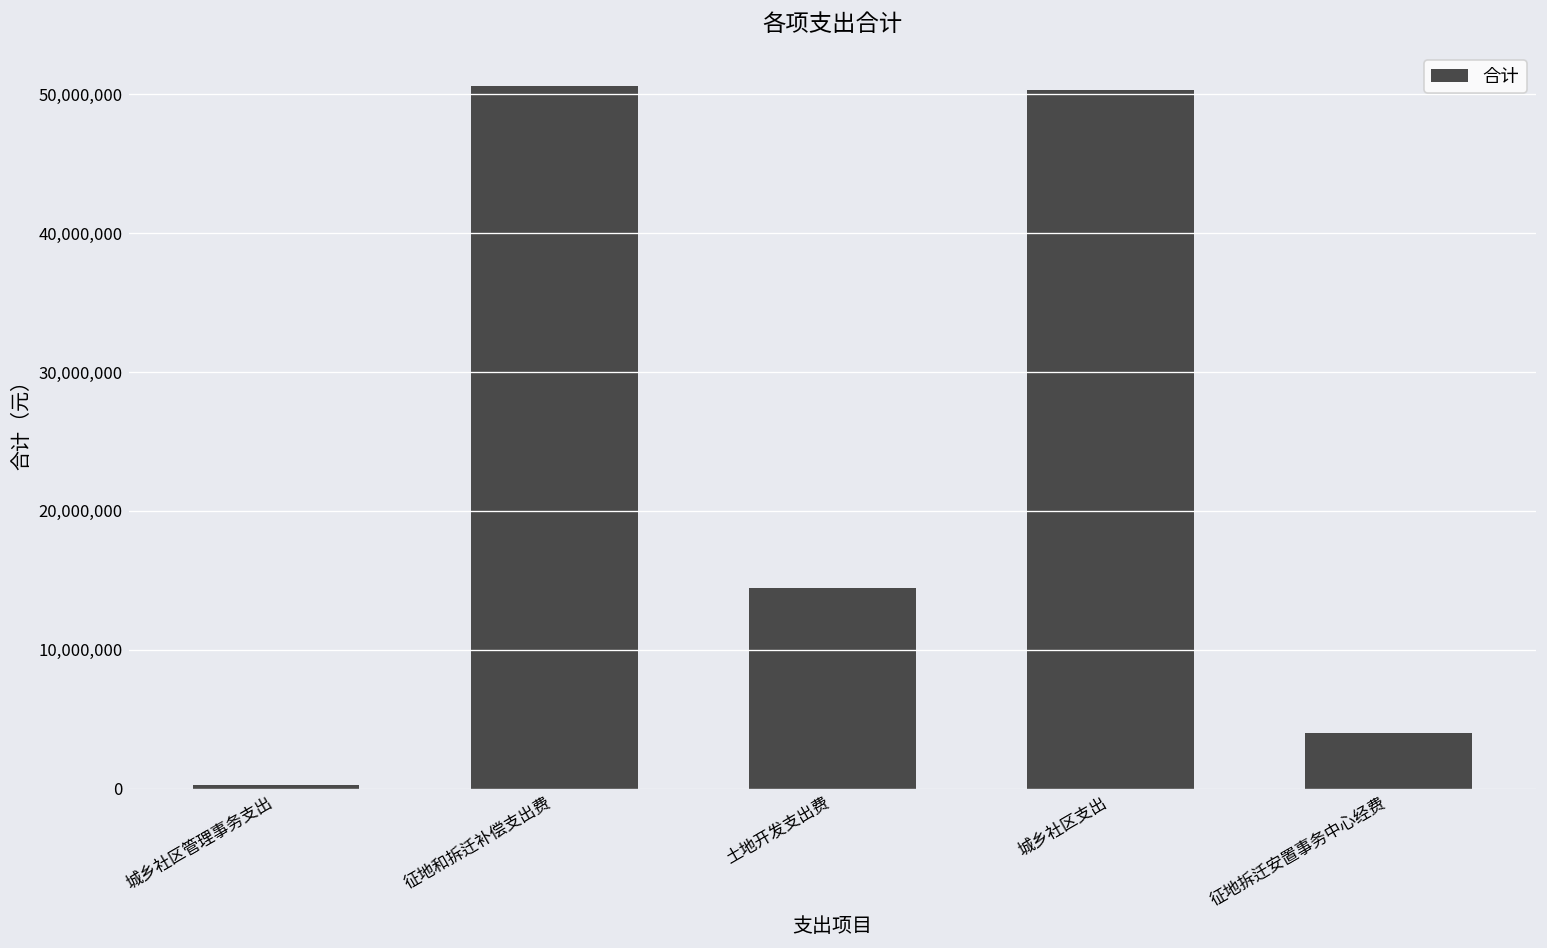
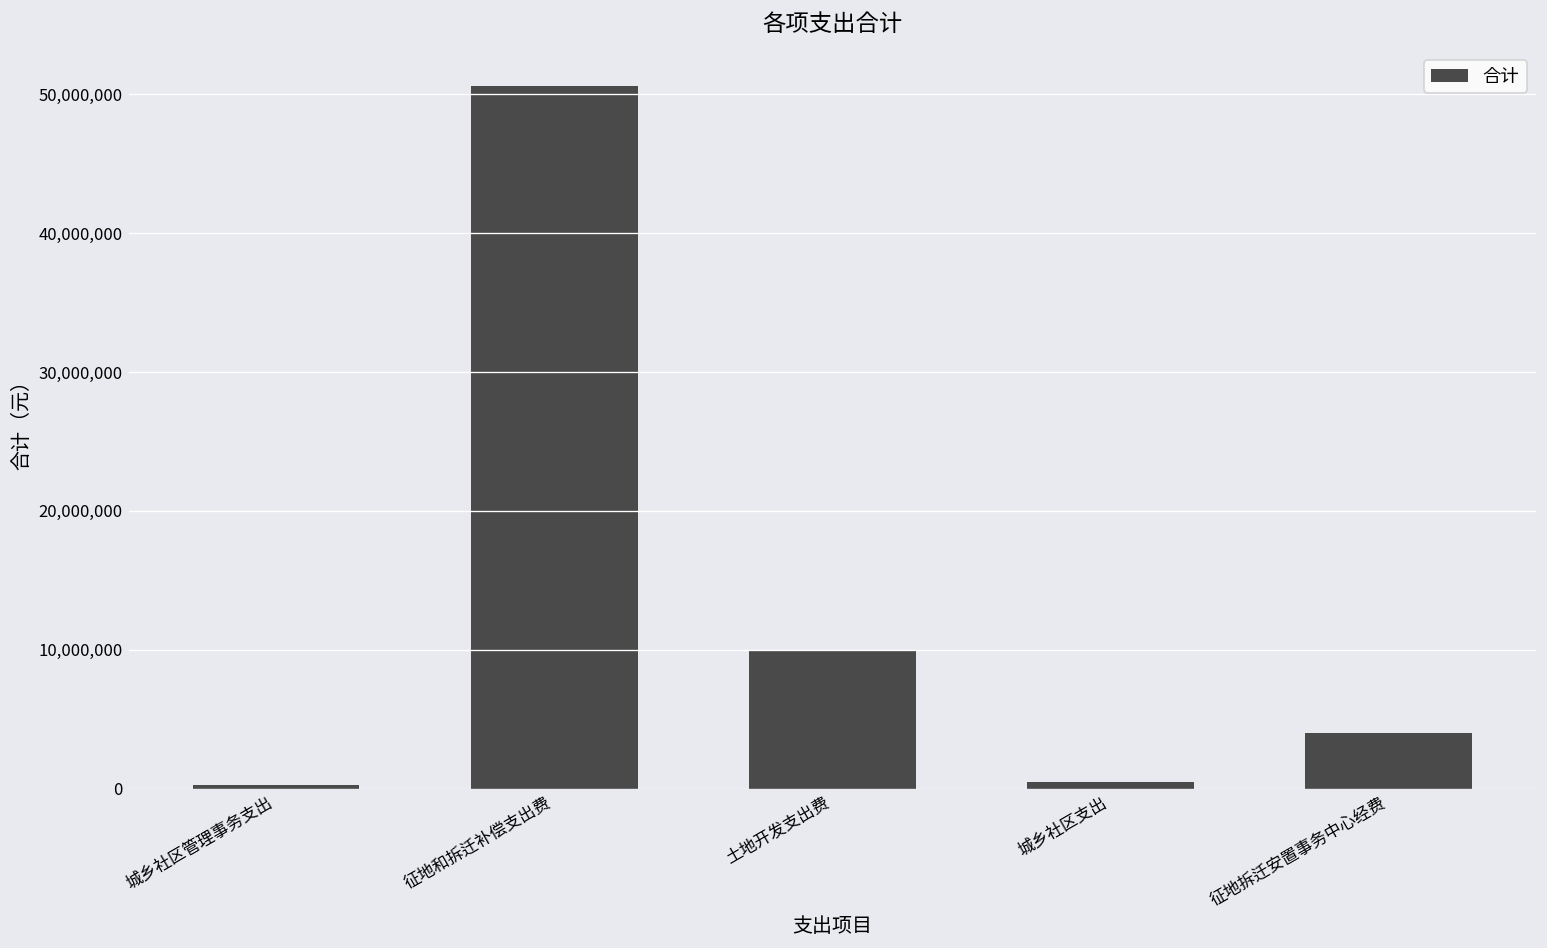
土地开发支出费: 14,400,000 -> 10,000,000
城乡社区支出: 50,300,000 -> 500,000
